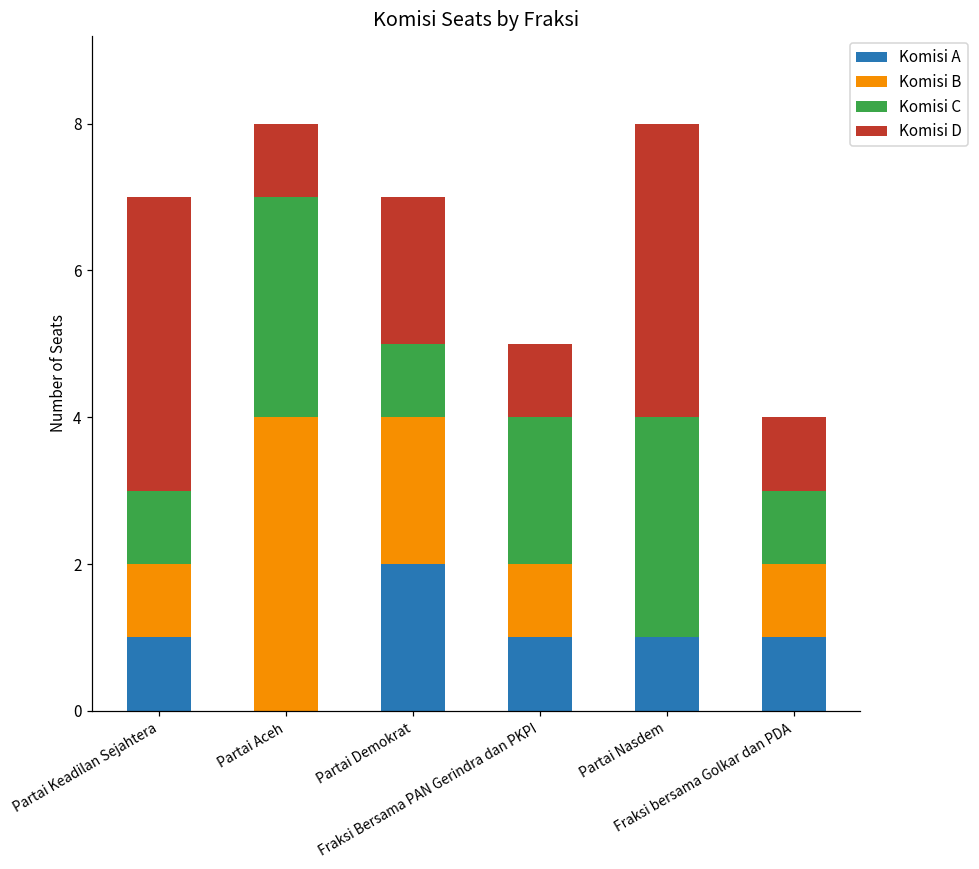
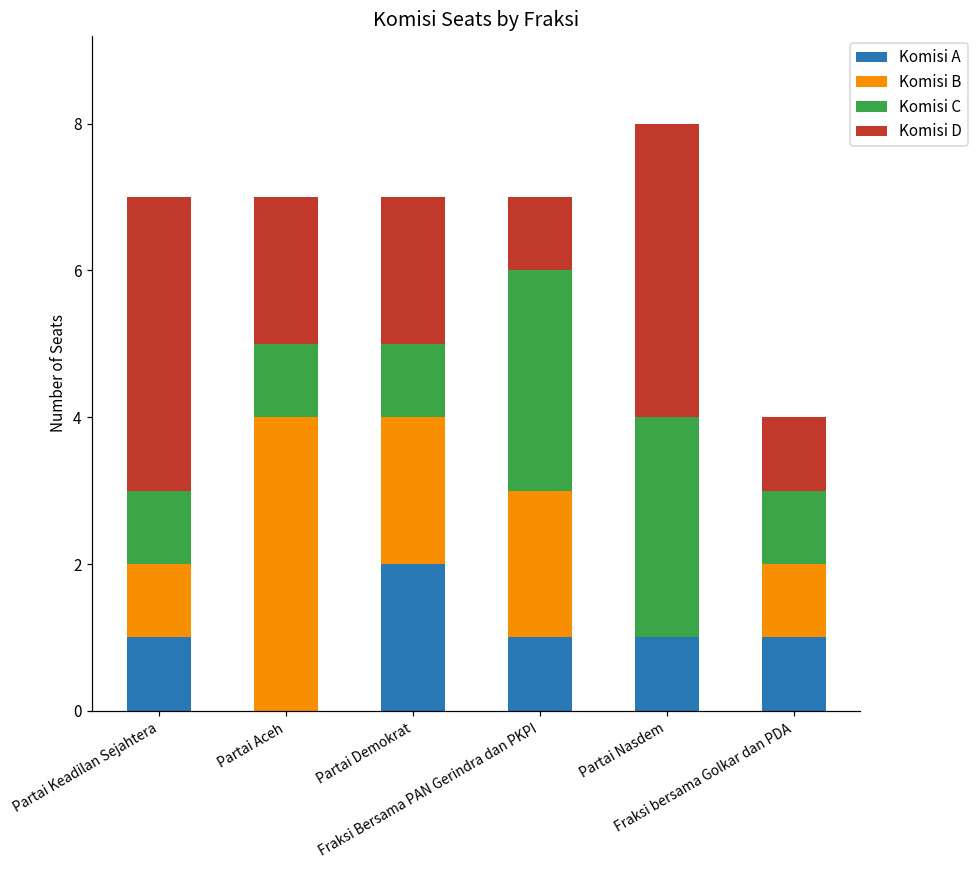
Komisi C, Partai Aceh: 3 -> 1
Komisi D, Partai Aceh: 1 -> 2
Komisi B, Fraksi Bersama PAN Gerindra dan PKPI: 1 -> 2
Komisi C, Fraksi Bersama PAN Gerindra dan PKPI: 2 -> 3
